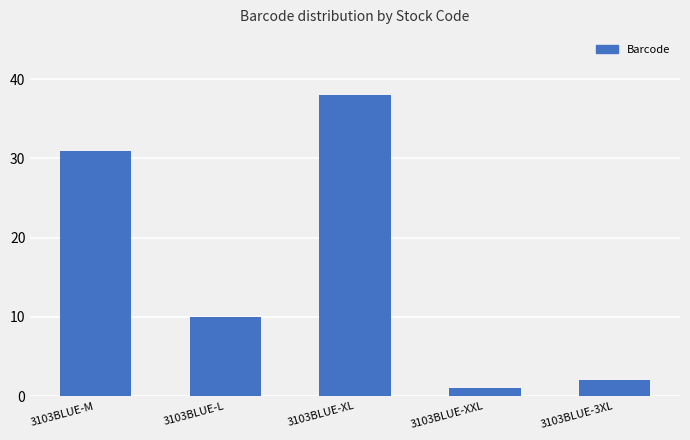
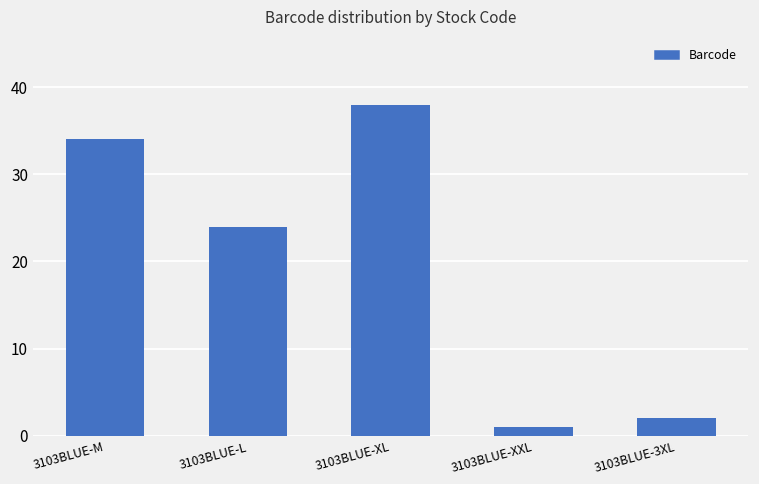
3103BLUE-M: 31 -> 34
3103BLUE-L: 10 -> 24
